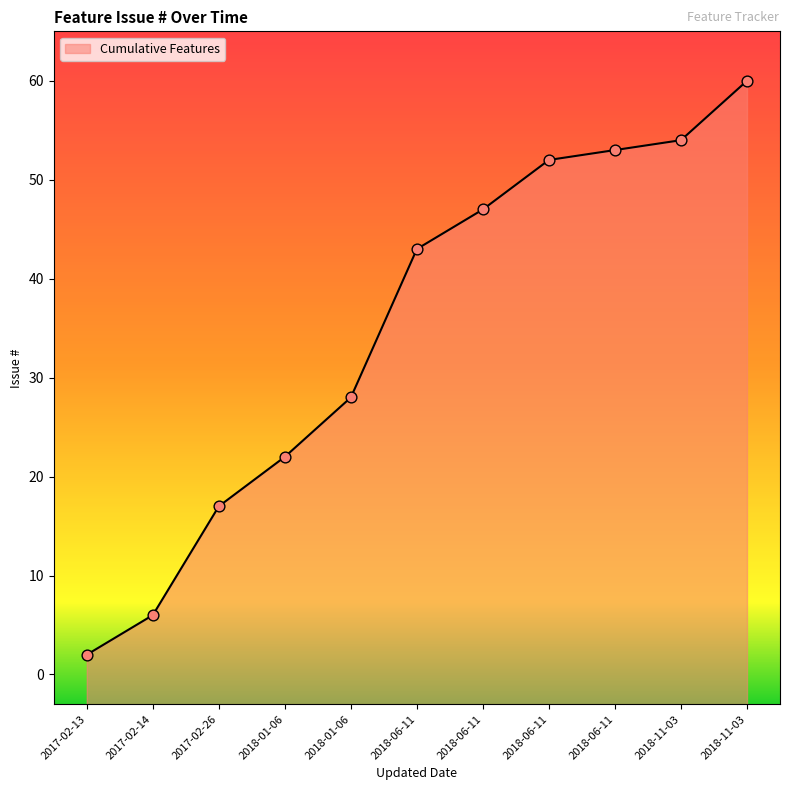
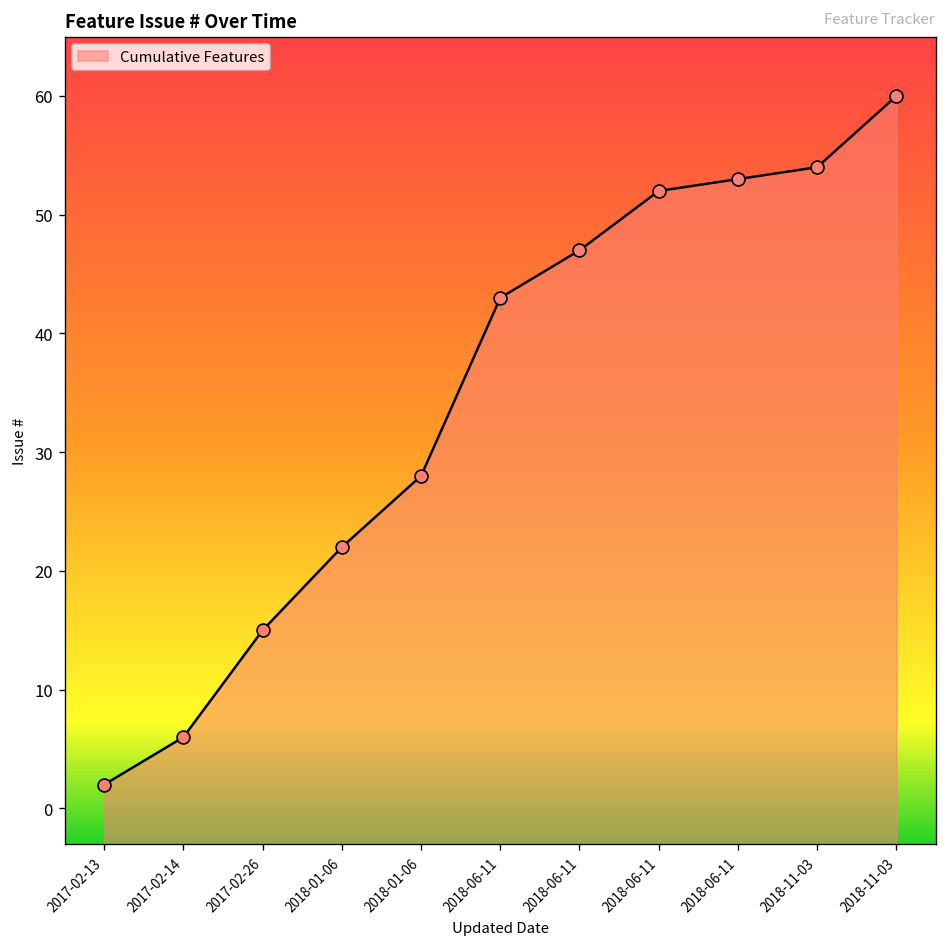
2017-02-26: 17 -> 15
